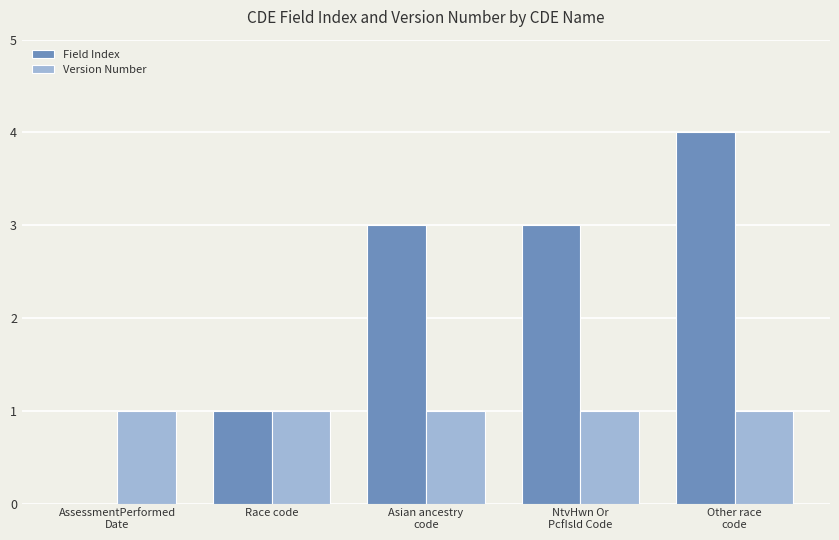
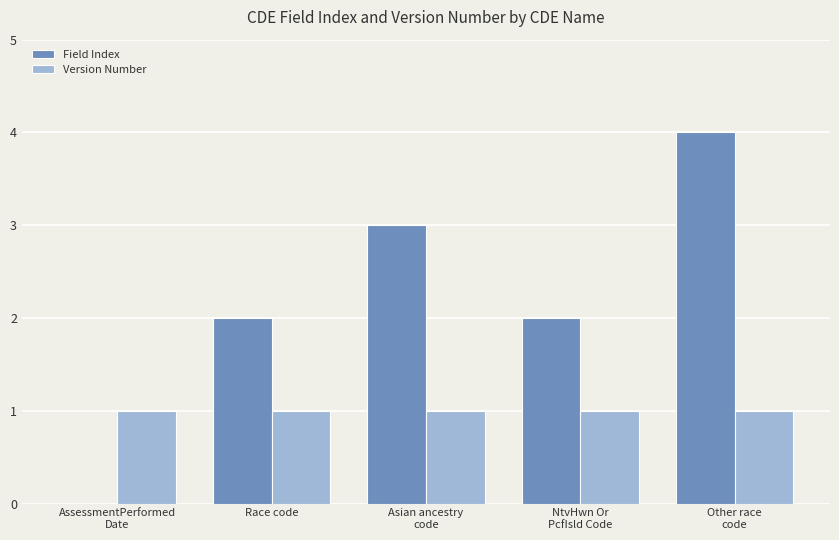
Field Index, Race code: 1 -> 2
Field Index, NtvHwn Or PcfIsld Code: 3 -> 2
